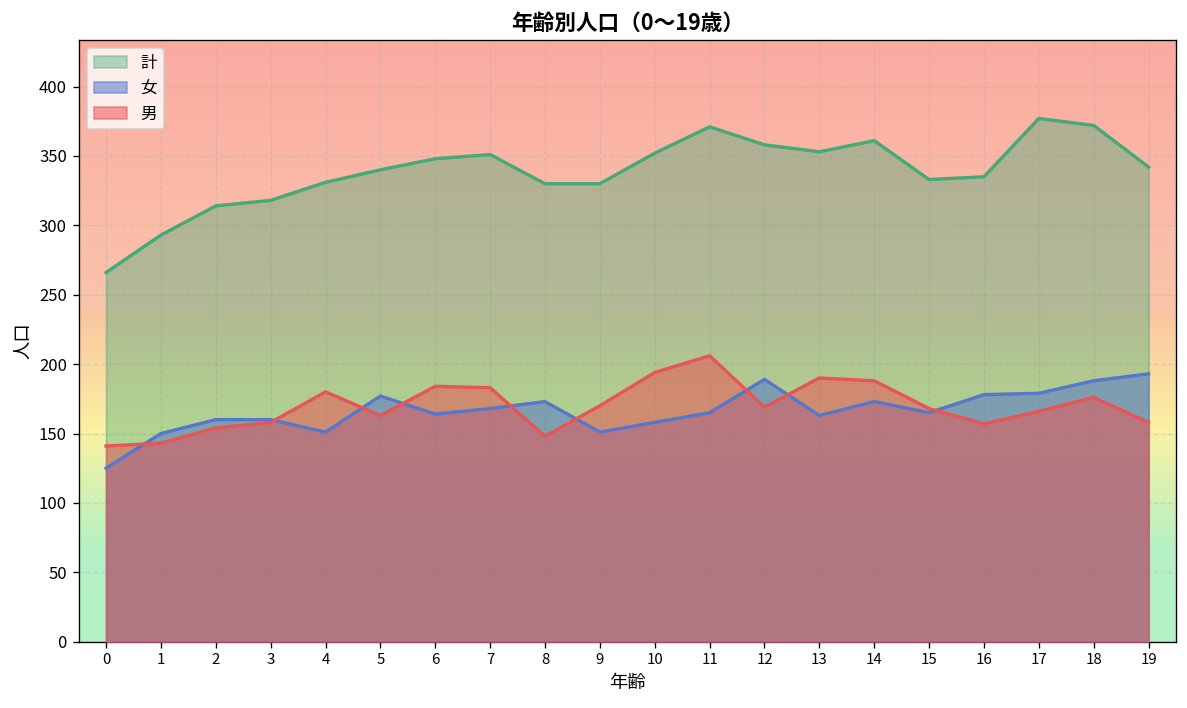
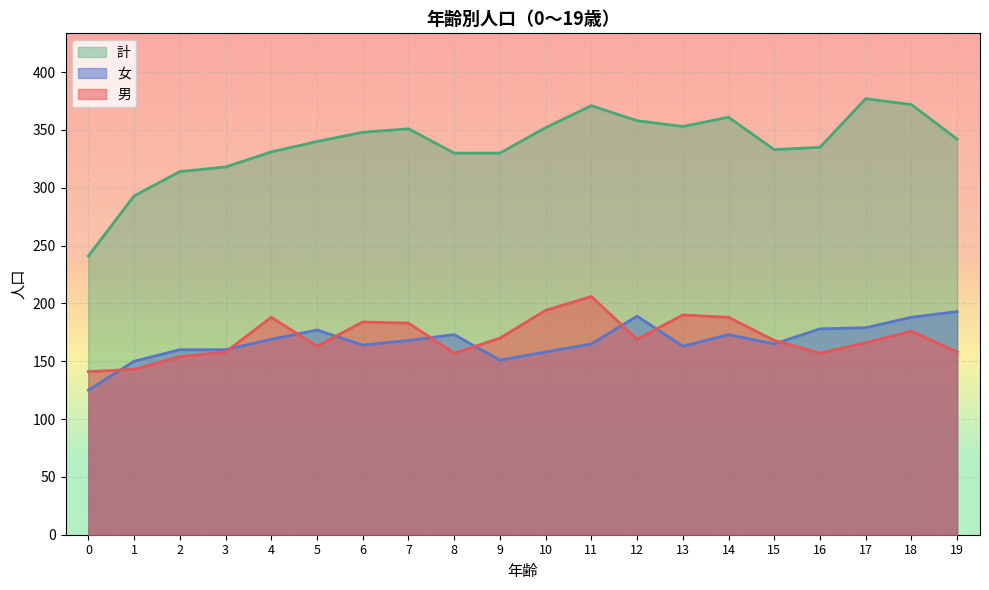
計, 0: 266 -> 241
女, 4: 151 -> 169
男, 4: 180 -> 188
男, 8: 148 -> 157
